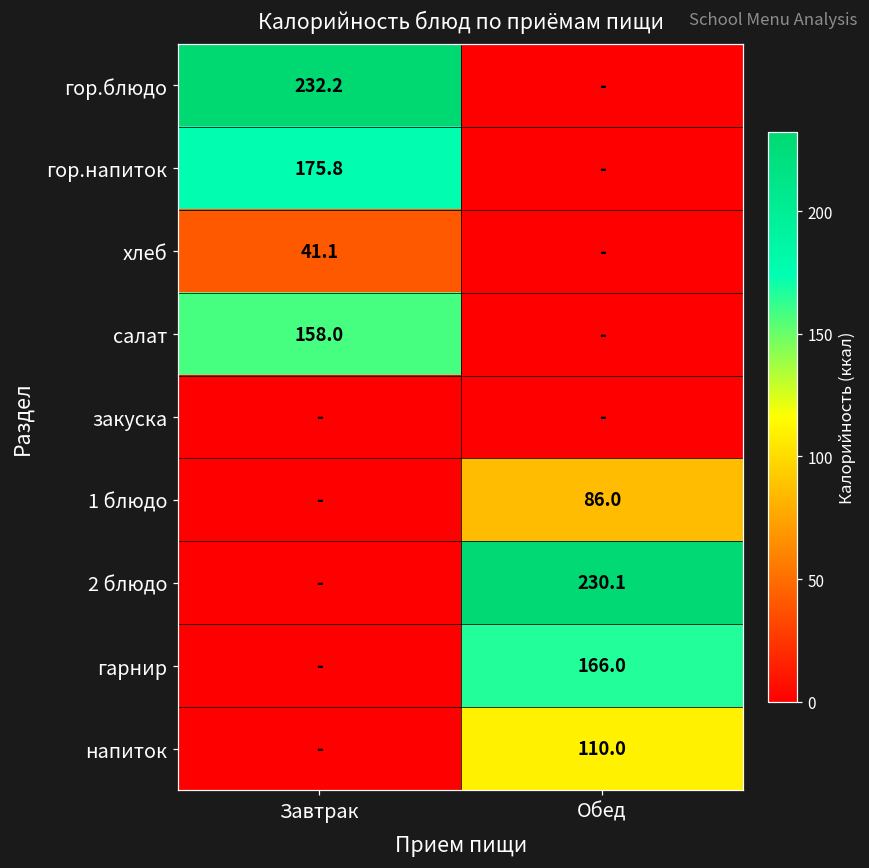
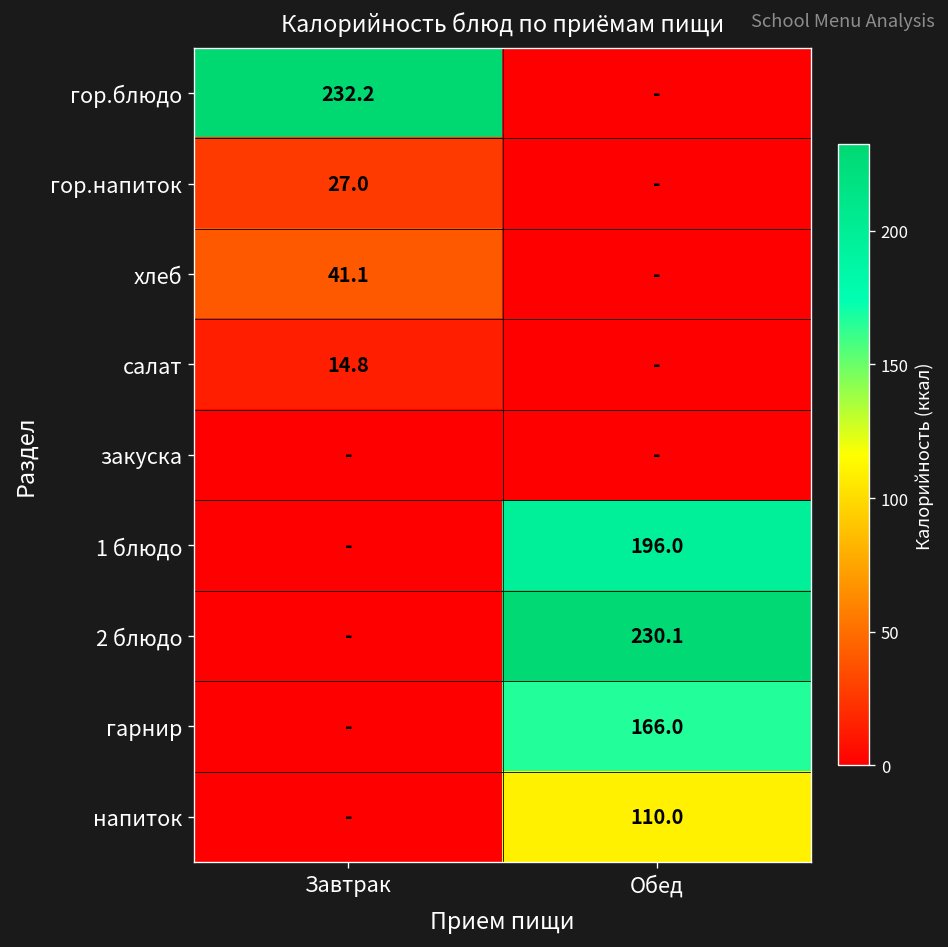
гор.напиток, Завтрак: 175.8 -> 27.0
салат, Завтрак: 158.0 -> 14.8
1 блюдо, Обед: 86.0 -> 196.0
